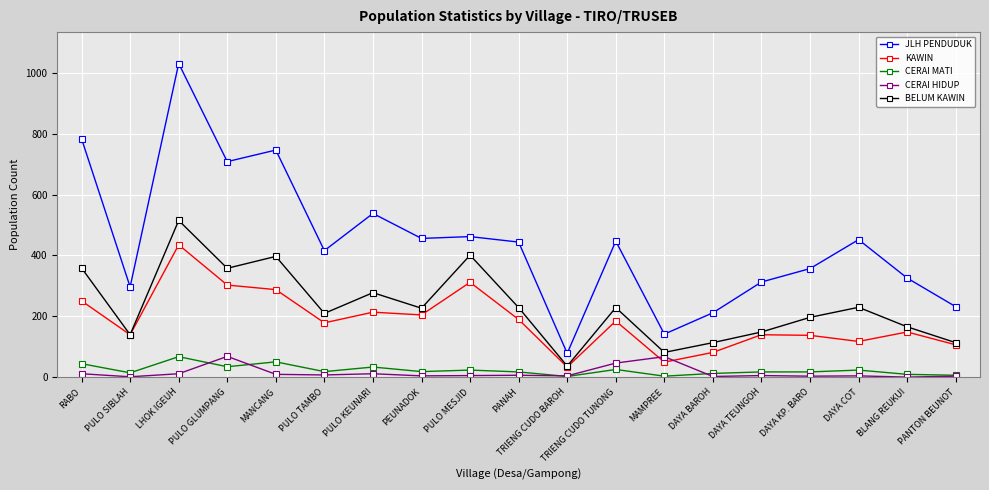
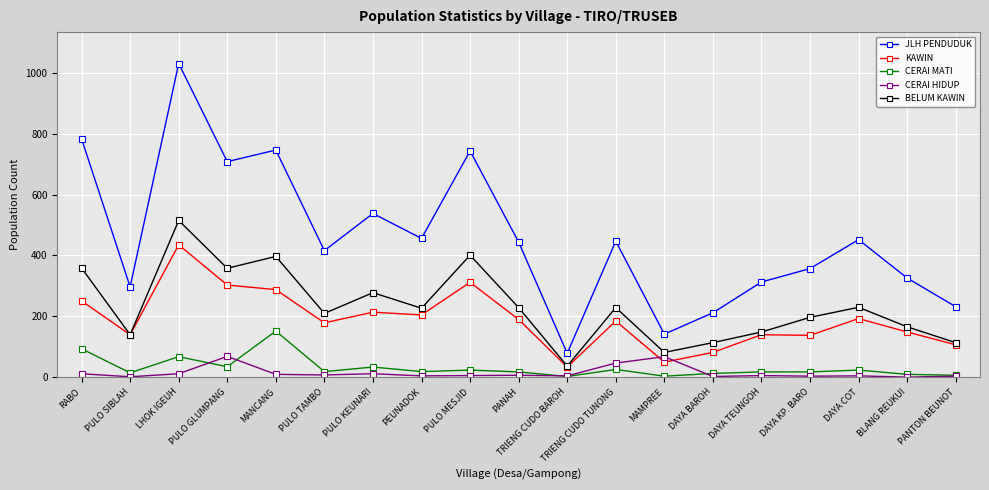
CERAI MATI, RABO: 50 -> 90
CERAI MATI, MANCANG: 50 -> 150
JLH PENDUDUK, PULO MESJID: 460 -> 740
KAWIN, DAYA COT: 120 -> 190
